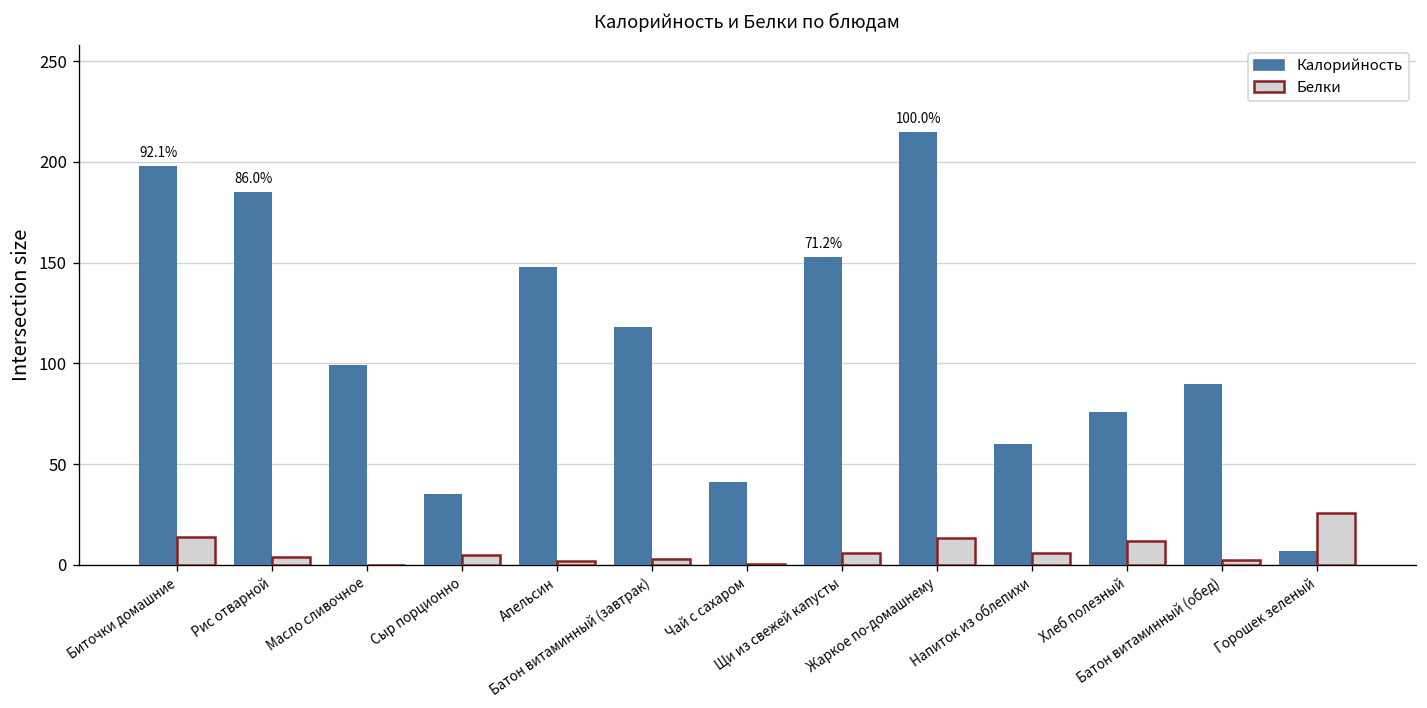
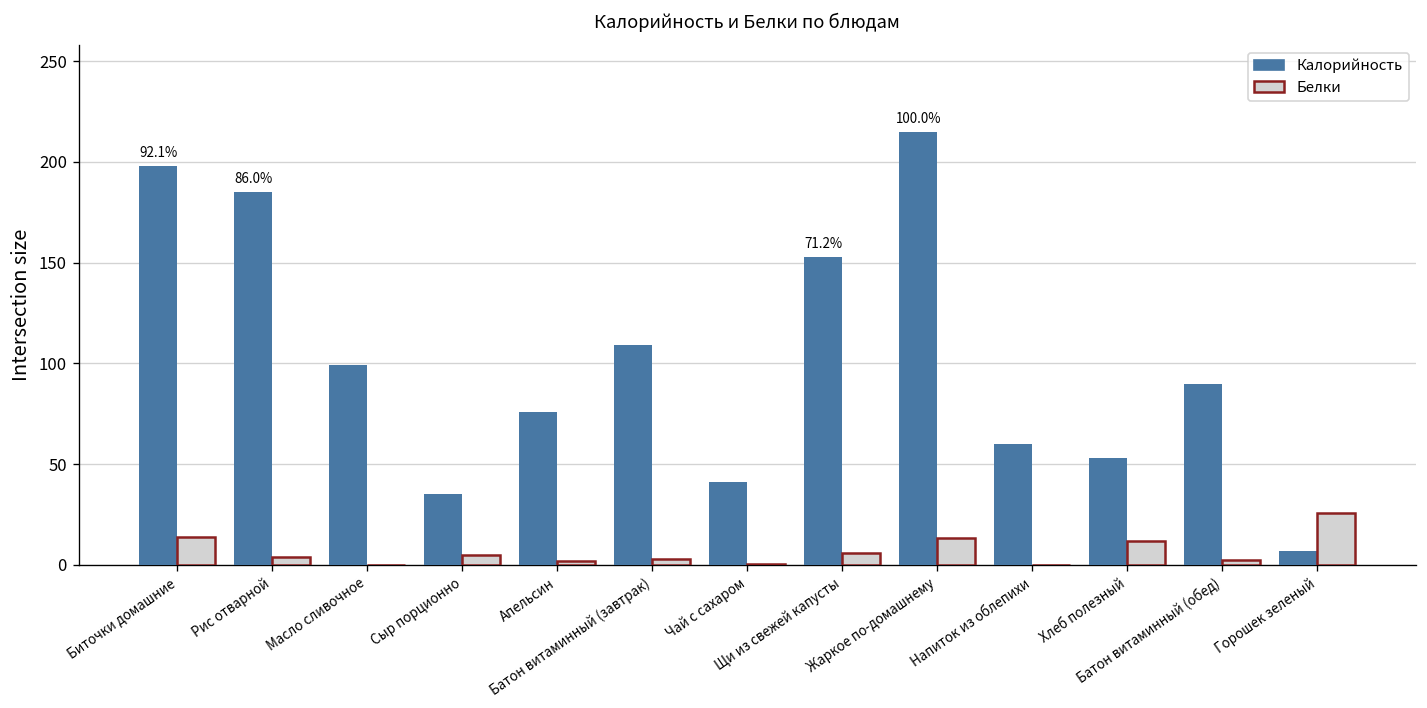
Калорийность, Апельсин: 148 -> 76
Калорийность, Батон витаминный (завтрак): 118 -> 109
Белки, Напиток из облепихи: 6 -> 0
Калорийность, Хлеб полезный: 76 -> 53
